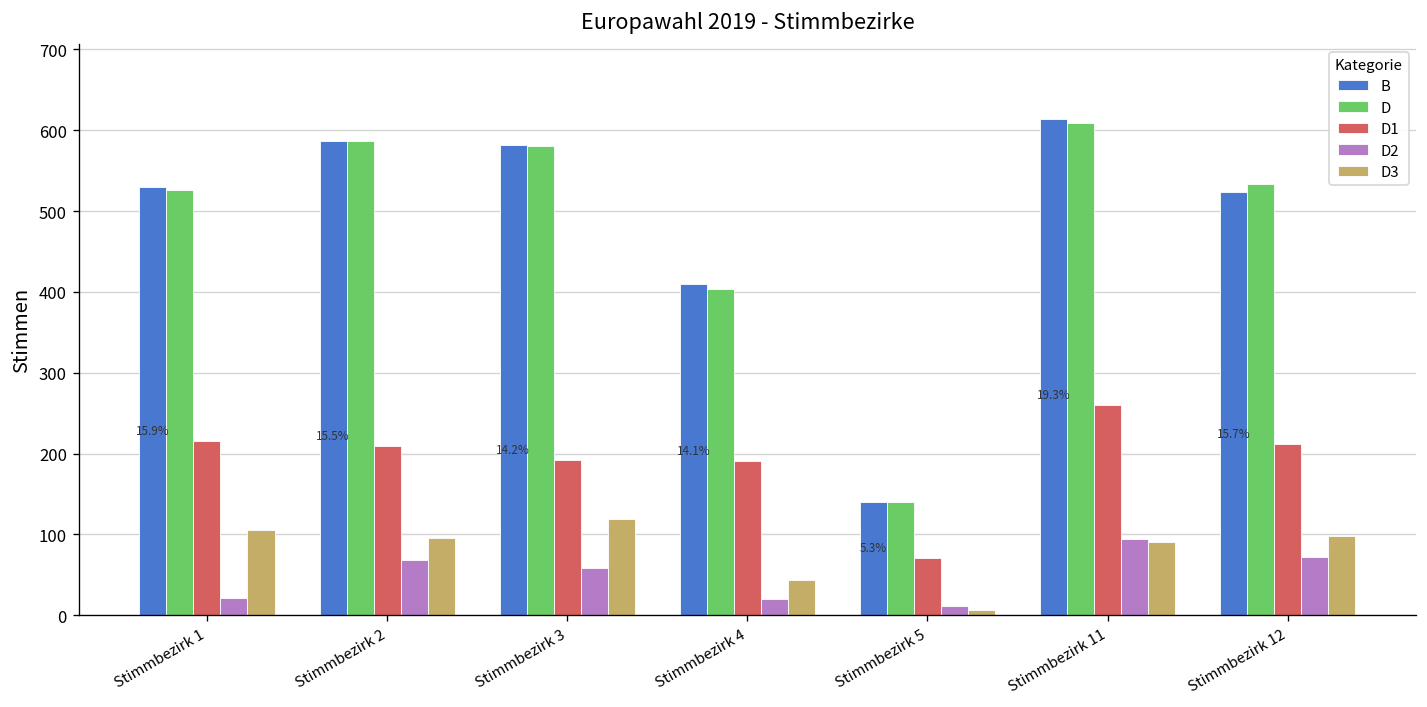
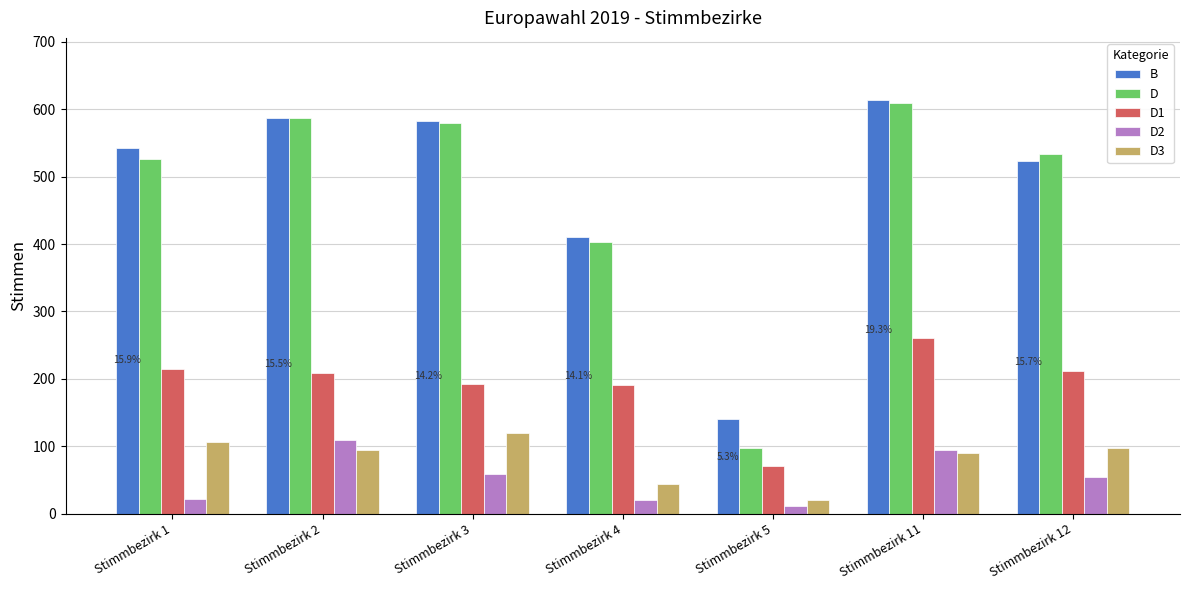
B, Stimmbezirk 1: 530 -> 540
D2, Stimmbezirk 2: 70 -> 110
D, Stimmbezirk 5: 140 -> 100
D3, Stimmbezirk 5: 10 -> 20
D2, Stimmbezirk 12: 70 -> 50
